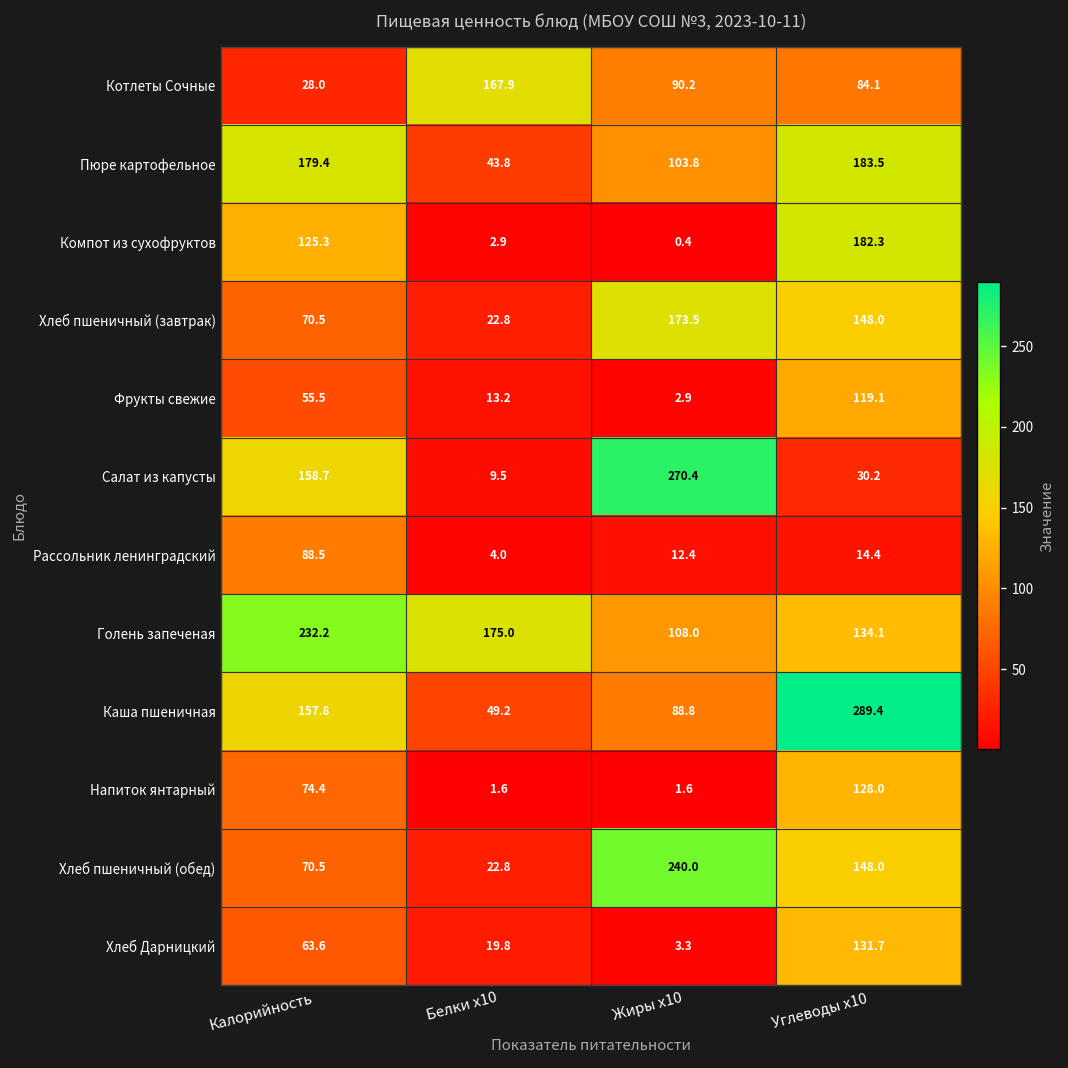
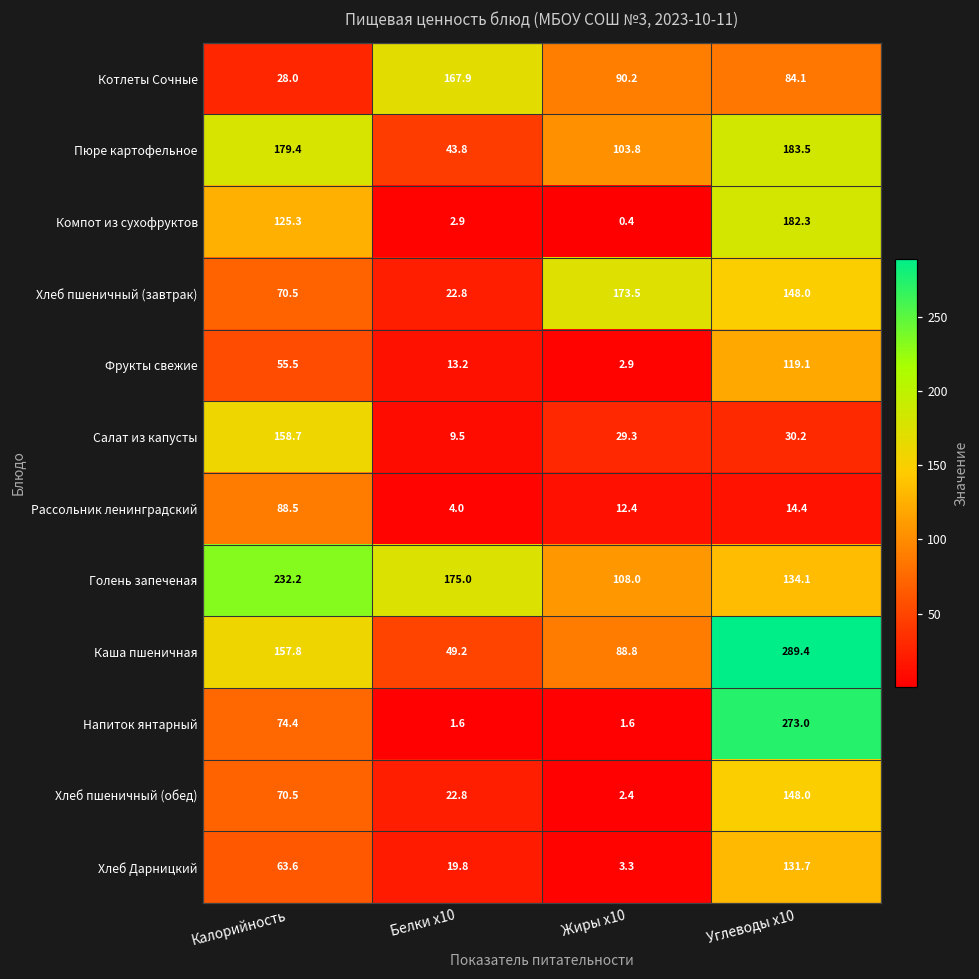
Салат из капусты, Жиры x10: 270.4 -> 29.3
Напиток янтарный, Углеводы x10: 128.0 -> 273.0
Хлеб пшеничный (обед), Жиры x10: 240.0 -> 2.4
